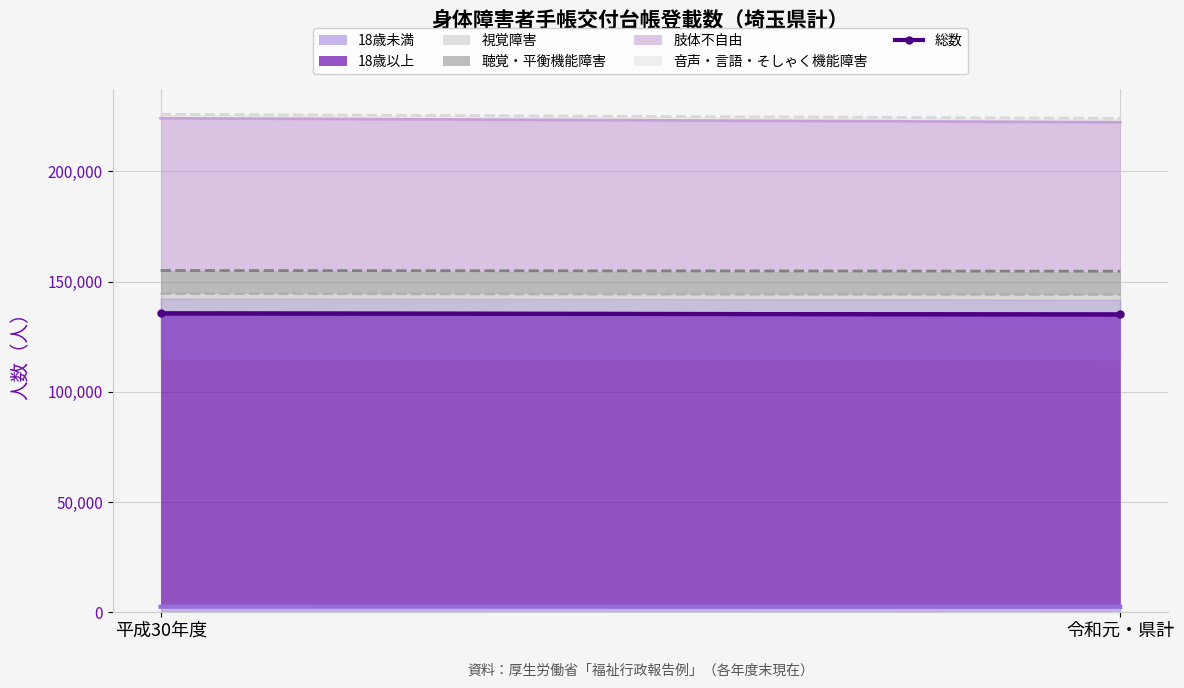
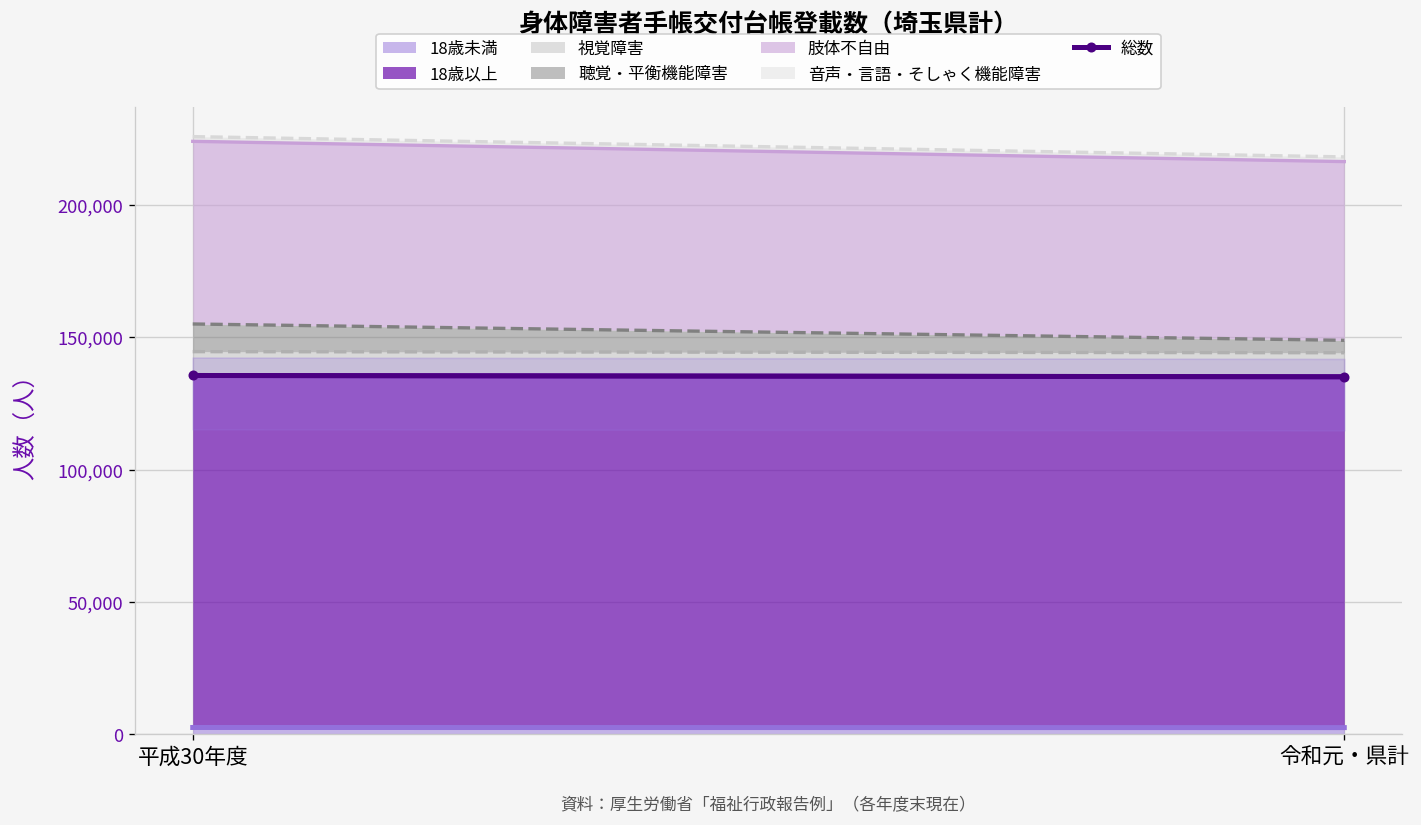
聴覚・平衡機能障害, 令和元・県計: 11,000 -> 5,000
